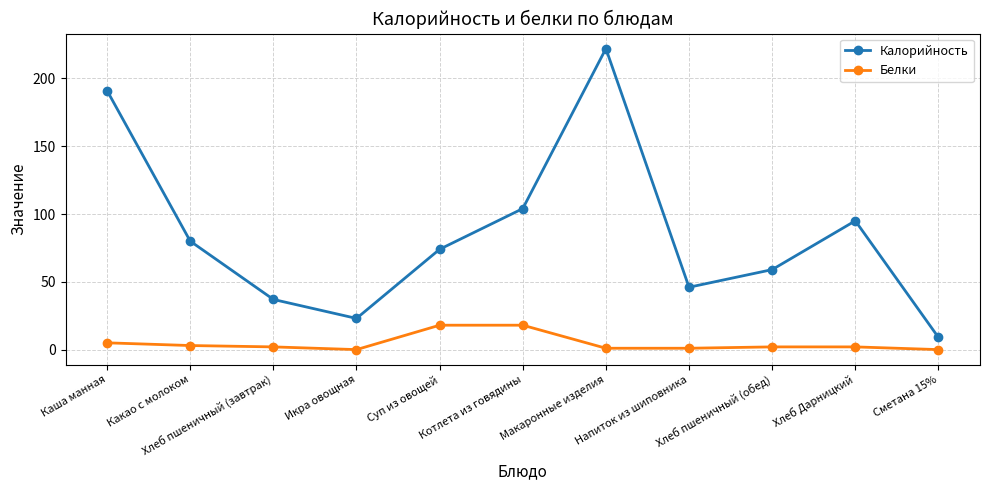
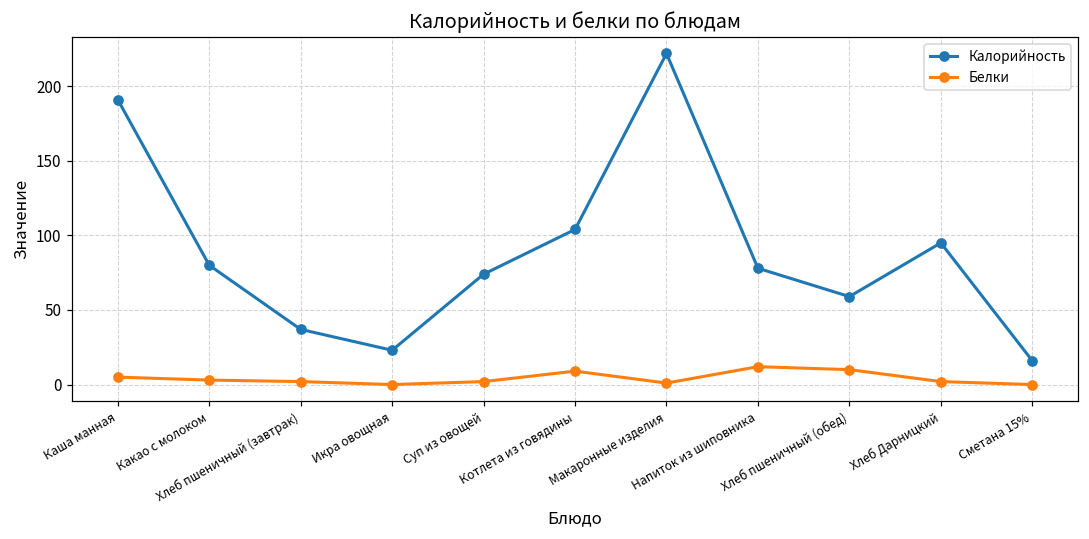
Белки, Суп из овощей: 18 -> 2
Белки, Котлета из говядины: 18 -> 9
Калорийность, Напиток из шиповника: 46 -> 78
Белки, Напиток из шиповника: 1 -> 12
Белки, Хлеб пшеничный (обед): 2 -> 10
Калорийность, Сметана 15%: 9 -> 16
